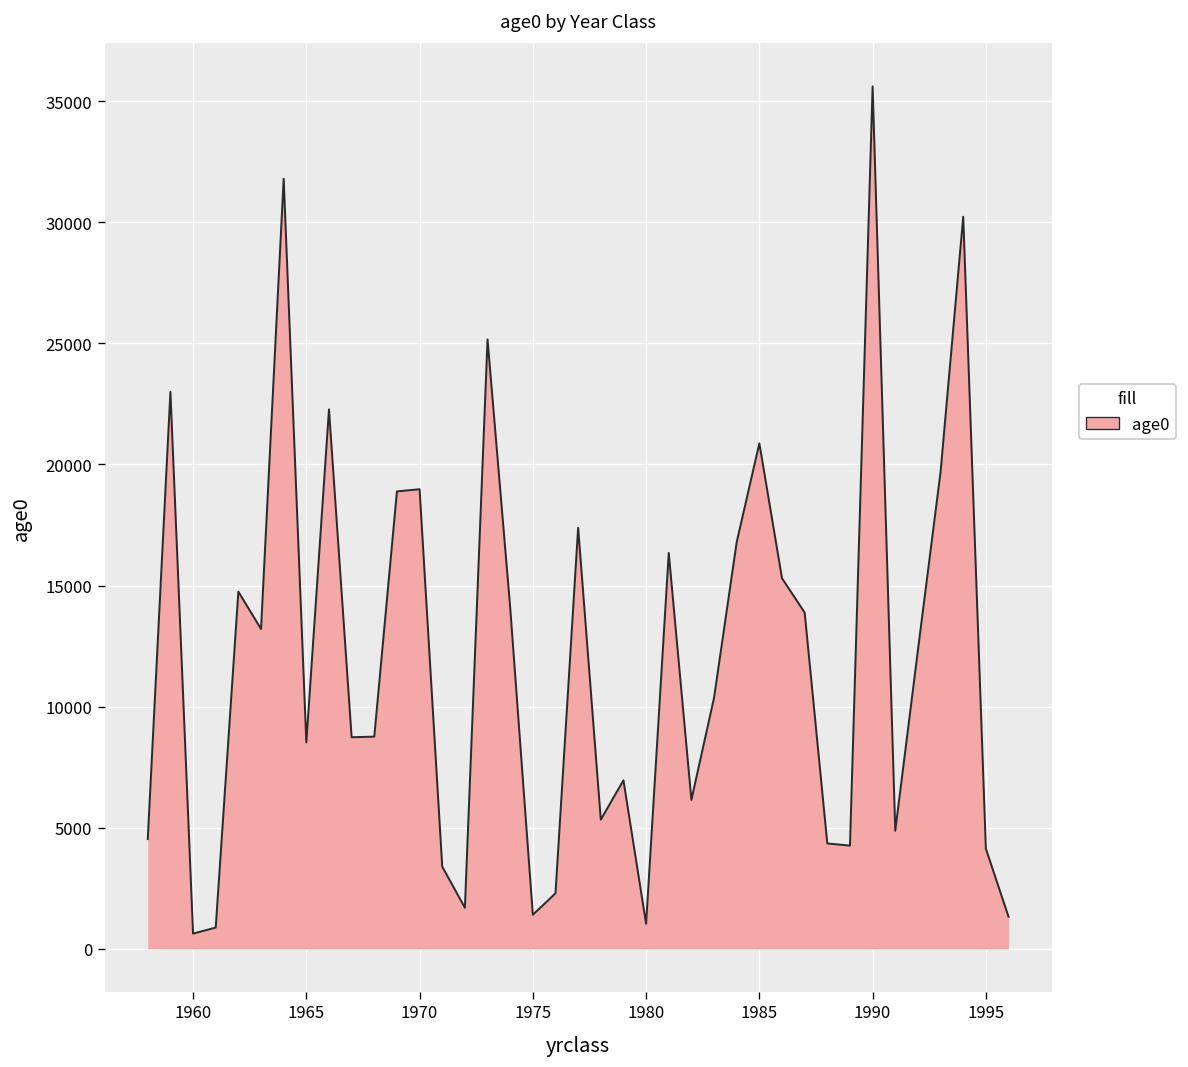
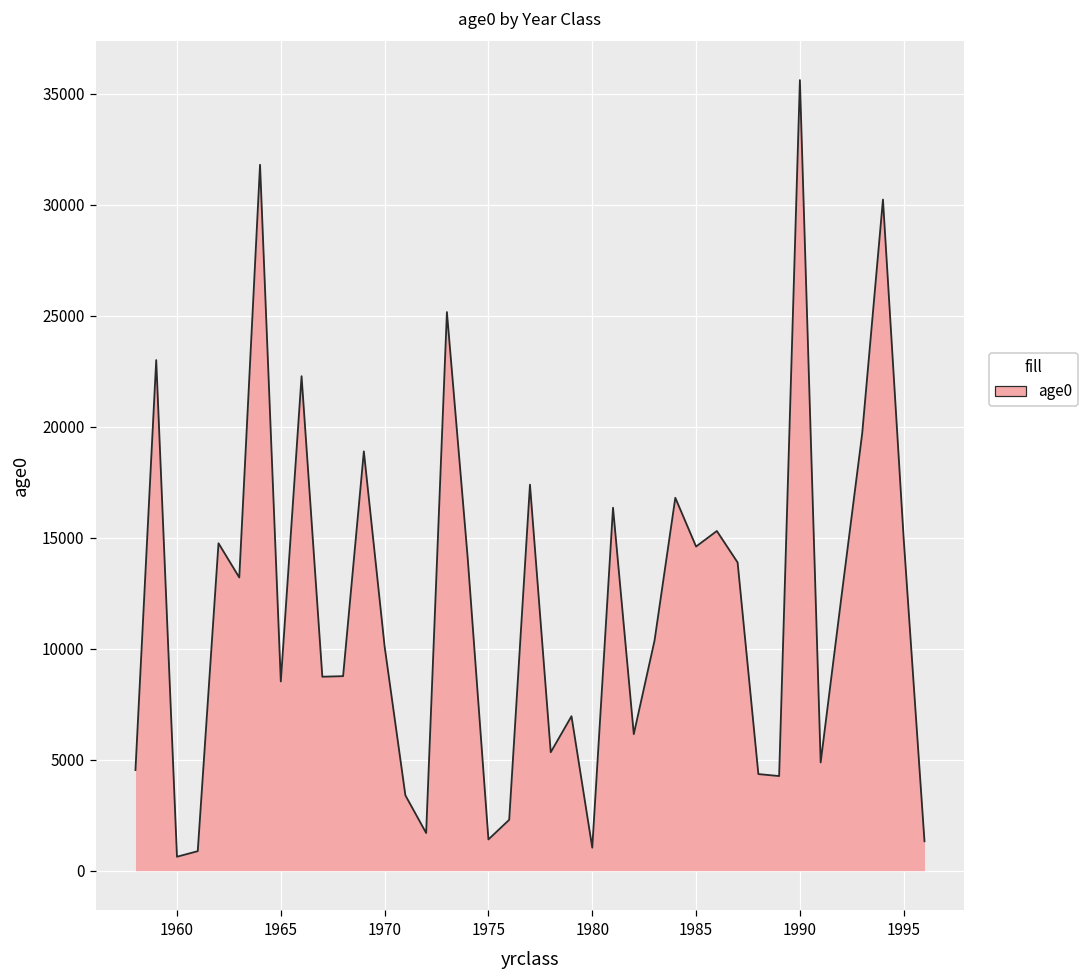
1970: 19000 -> 10100
1985: 20900 -> 14600
1995: 4100 -> 14900
